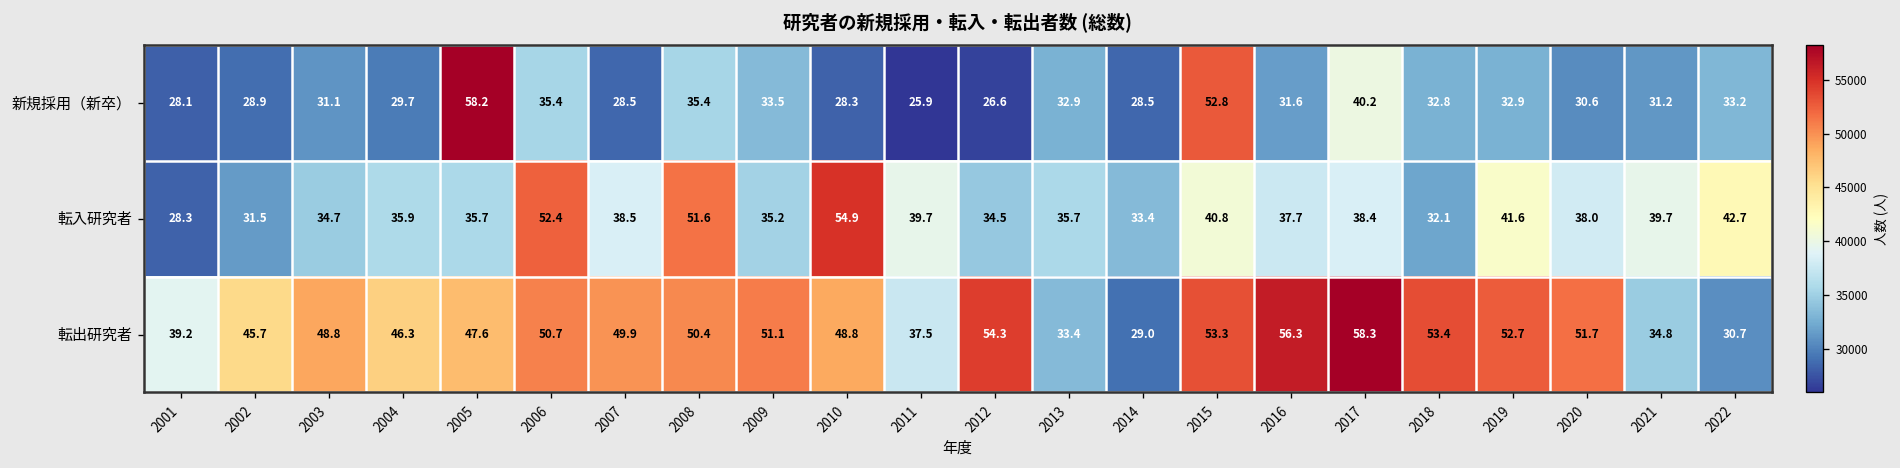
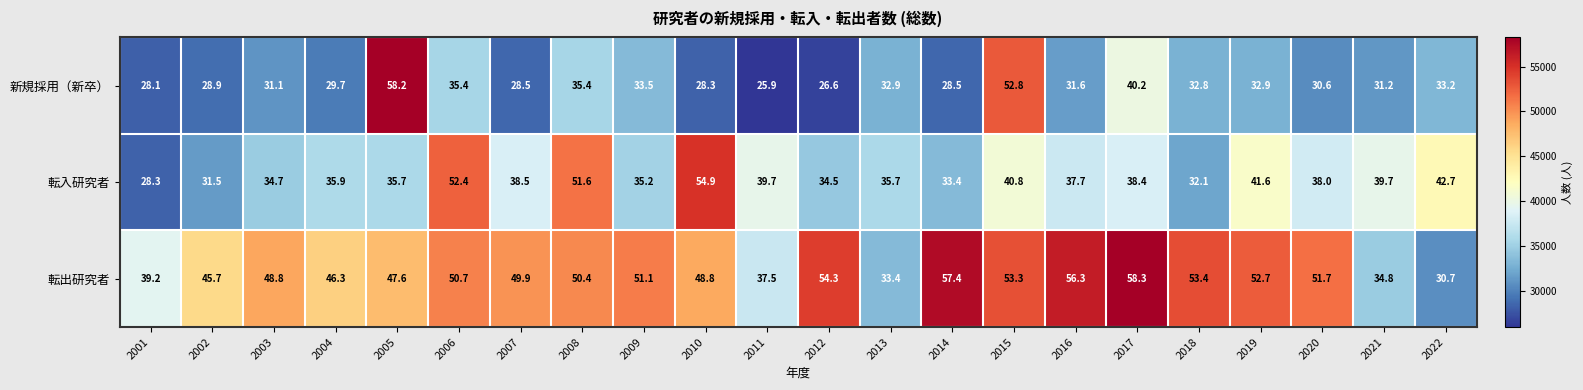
転出研究者, 2014: 29.0 -> 57.4
